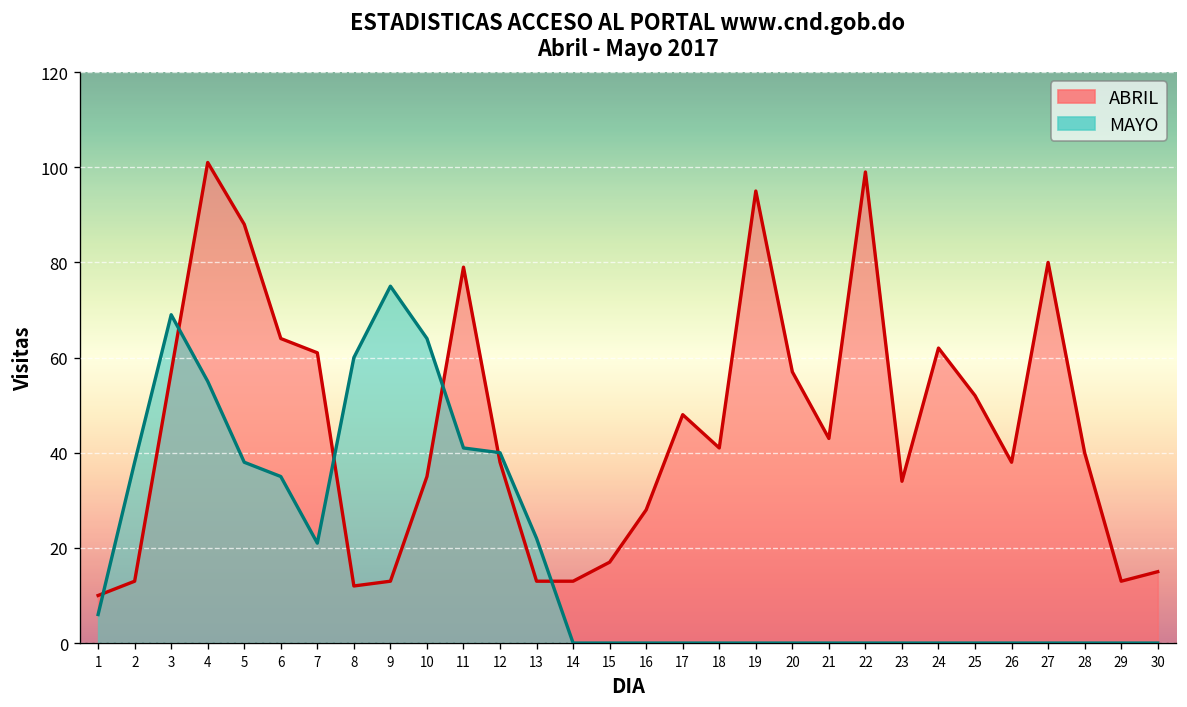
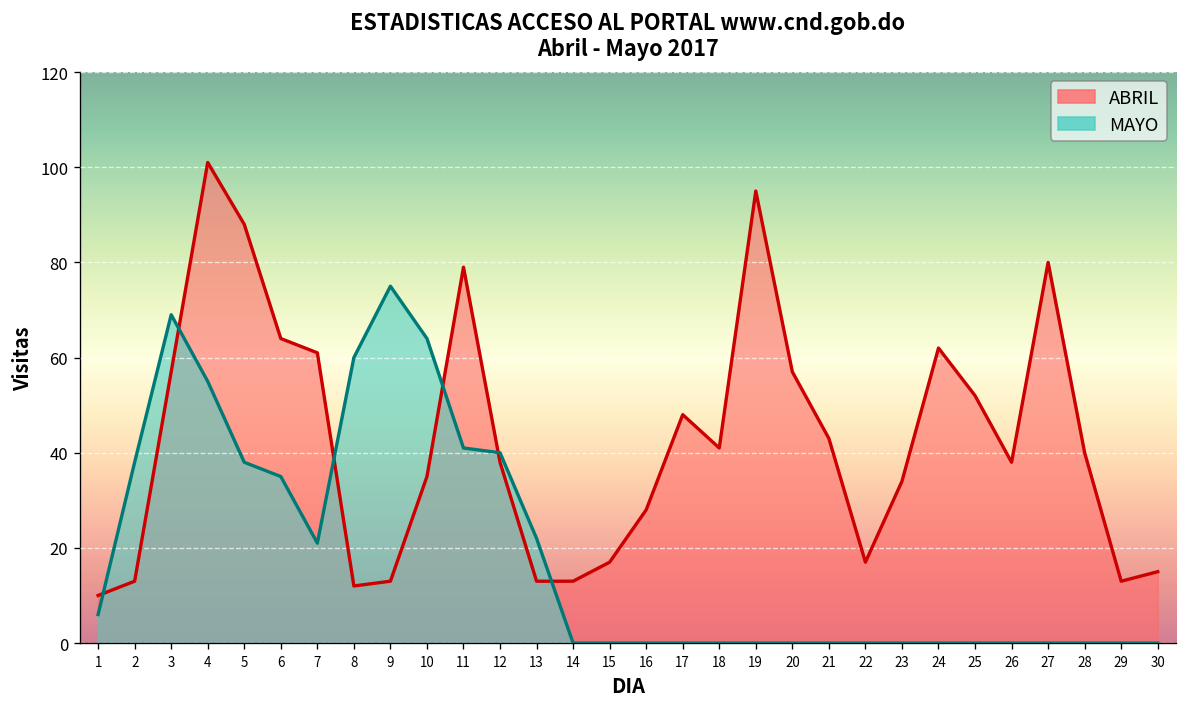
ABRIL, 22: 99 -> 17
